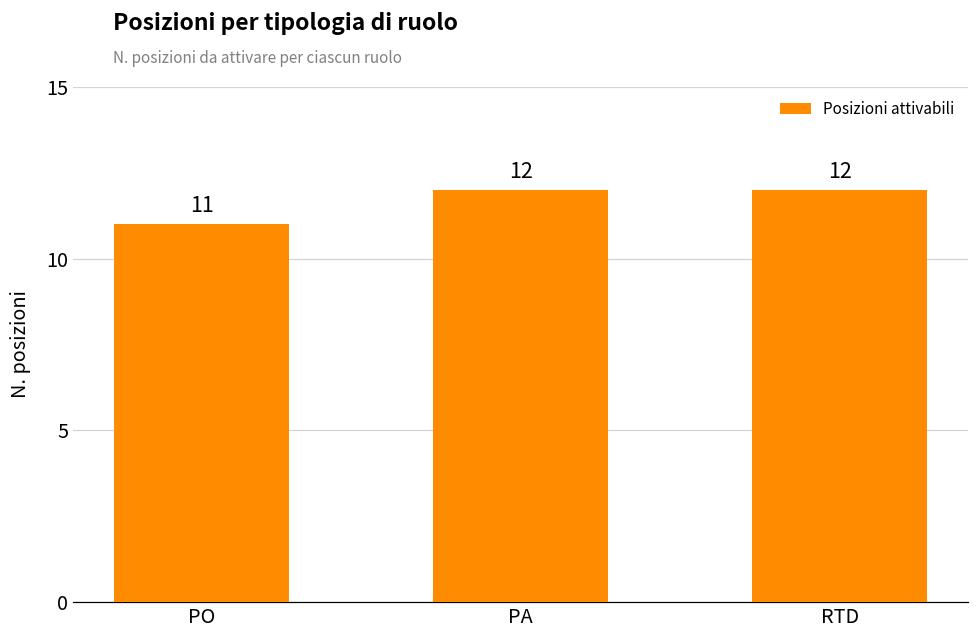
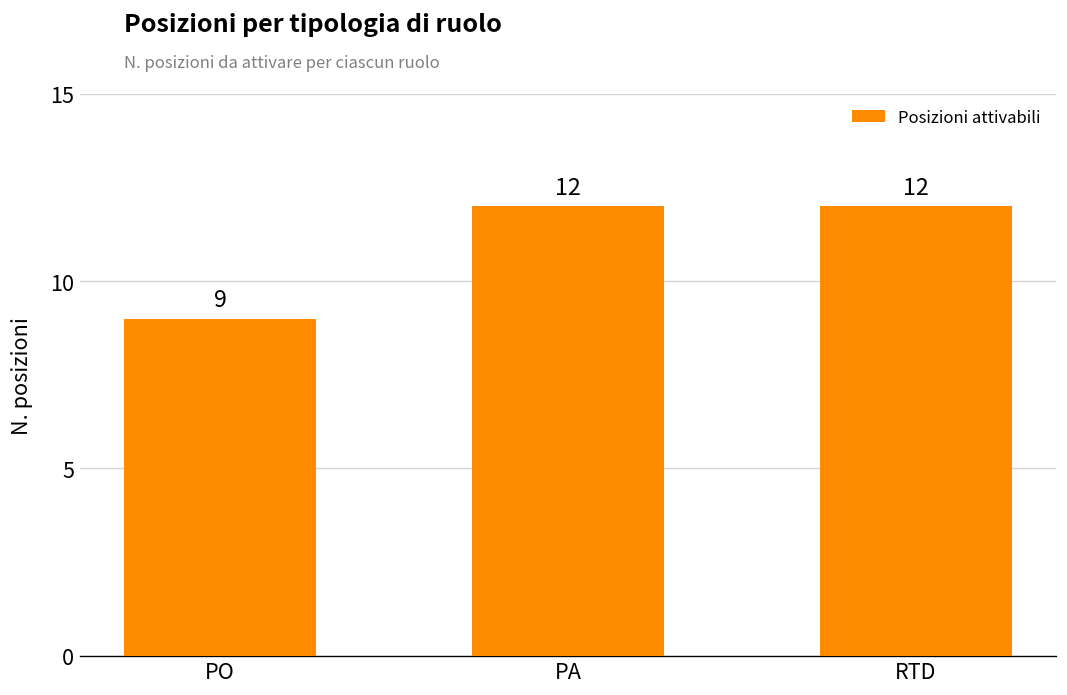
PO: 11 -> 9
